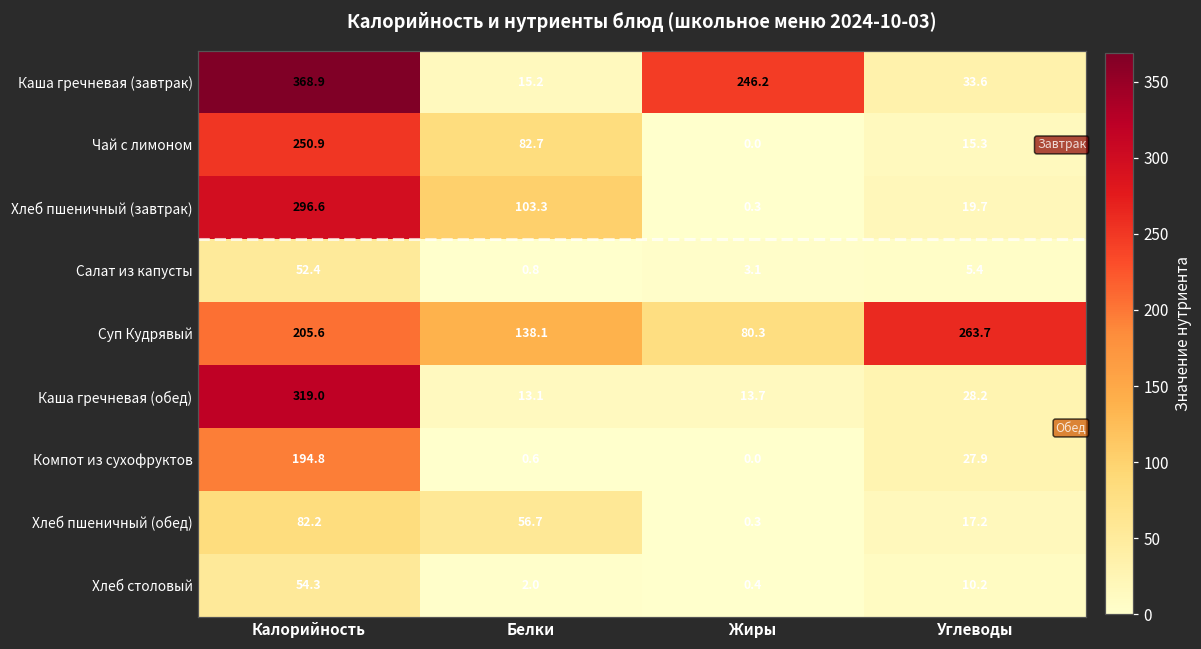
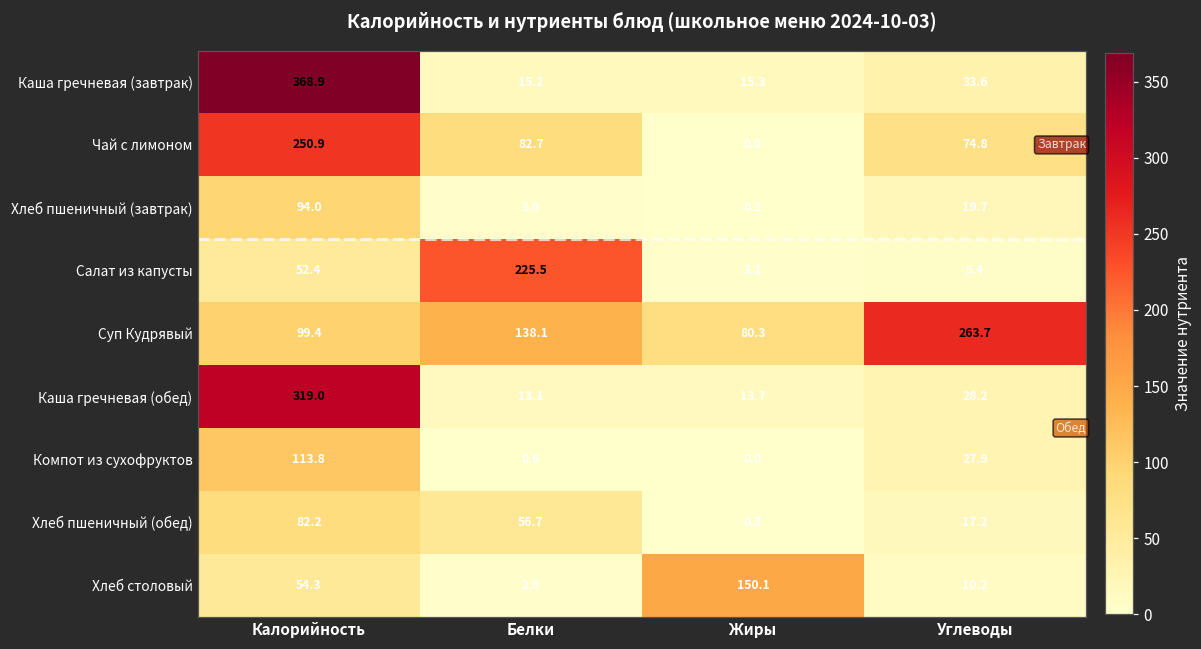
Каша гречневая (завтрак), Жиры: 246.2 -> 15.3
Чай с лимоном, Углеводы: 15.3 -> 74.8
Хлеб пшеничный (завтрак), Калорийность: 296.6 -> 94.0
Хлеб пшеничный (завтрак), Белки: 103.3 -> 3.0
Салат из капусты, Белки: 0.8 -> 225.5
Суп Кудрявый, Калорийность: 205.6 -> 99.4
Компот из сухофруктов, Калорийность: 194.8 -> 113.8
Хлеб столовый, Жиры: 0.4 -> 150.1
